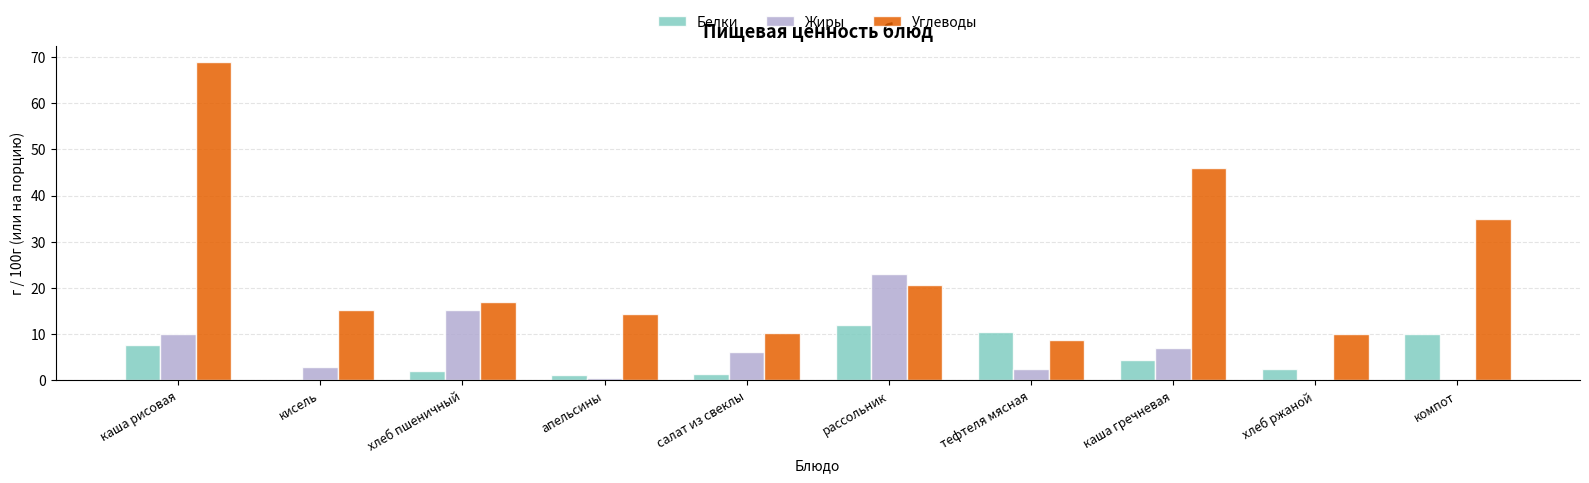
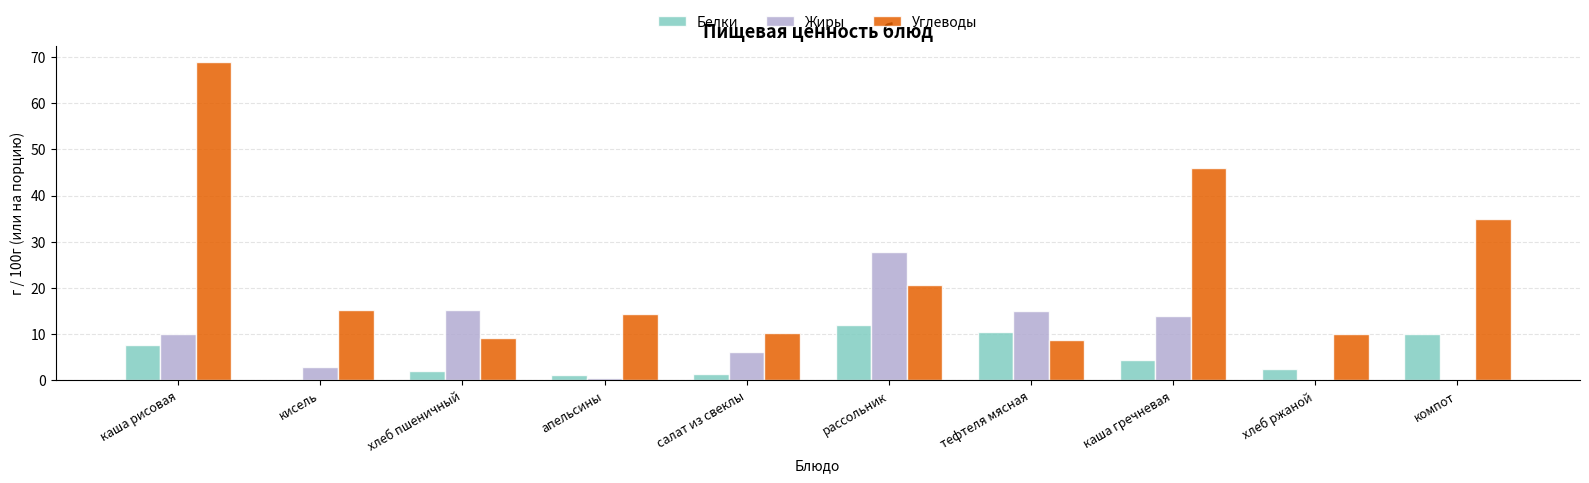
Углеводы, хлеб пшеничный: 17 -> 9
Жиры, рассольник: 23 -> 28
Жиры, тефтеля мясная: 2 -> 15
Жиры, каша гречневая: 7 -> 14
